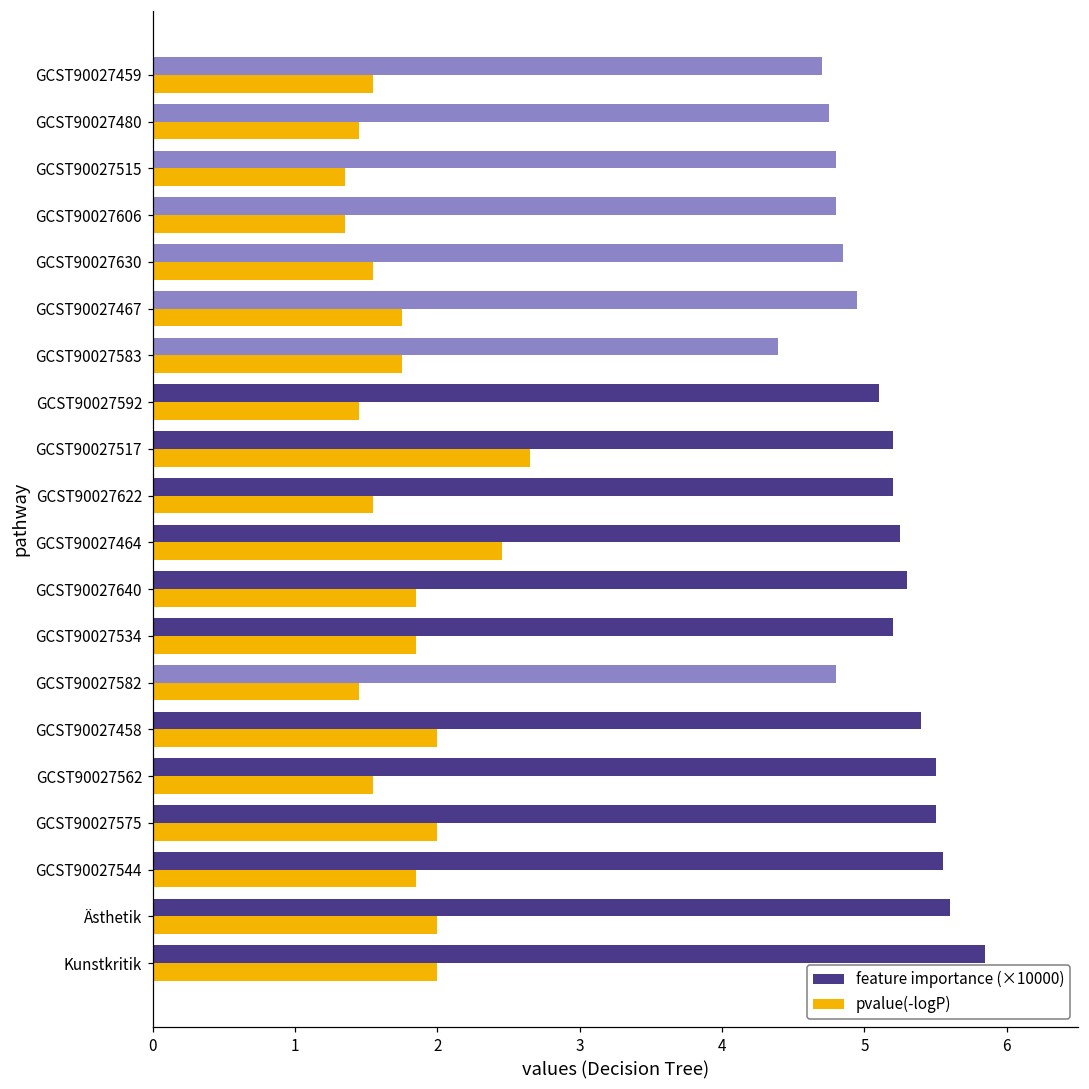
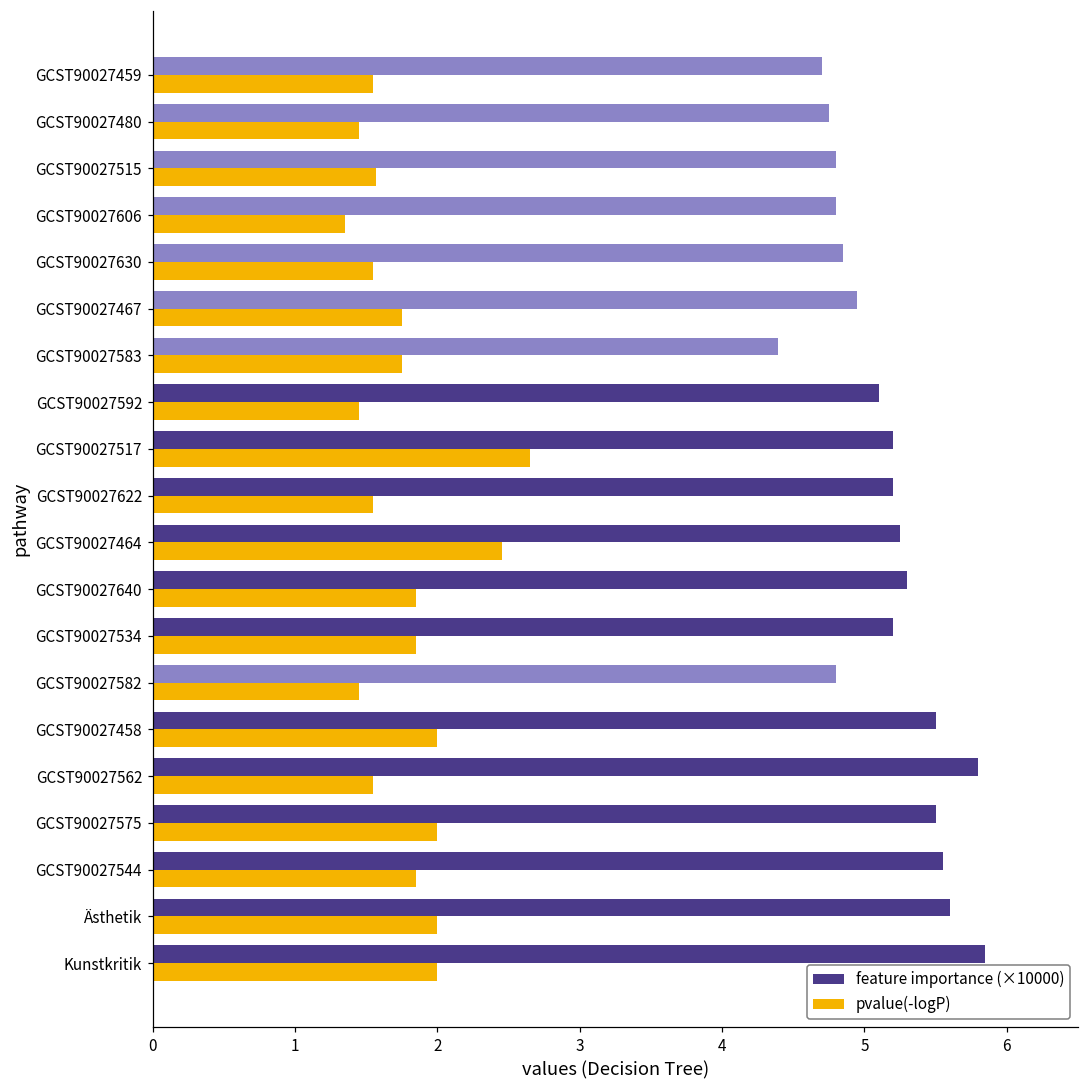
pvalue(-logP), GCST90027515: 1.35 -> 1.57
feature importance (×10000), GCST90027458: 5.4 -> 5.5
feature importance (×10000), GCST90027562: 5.5 -> 5.8
